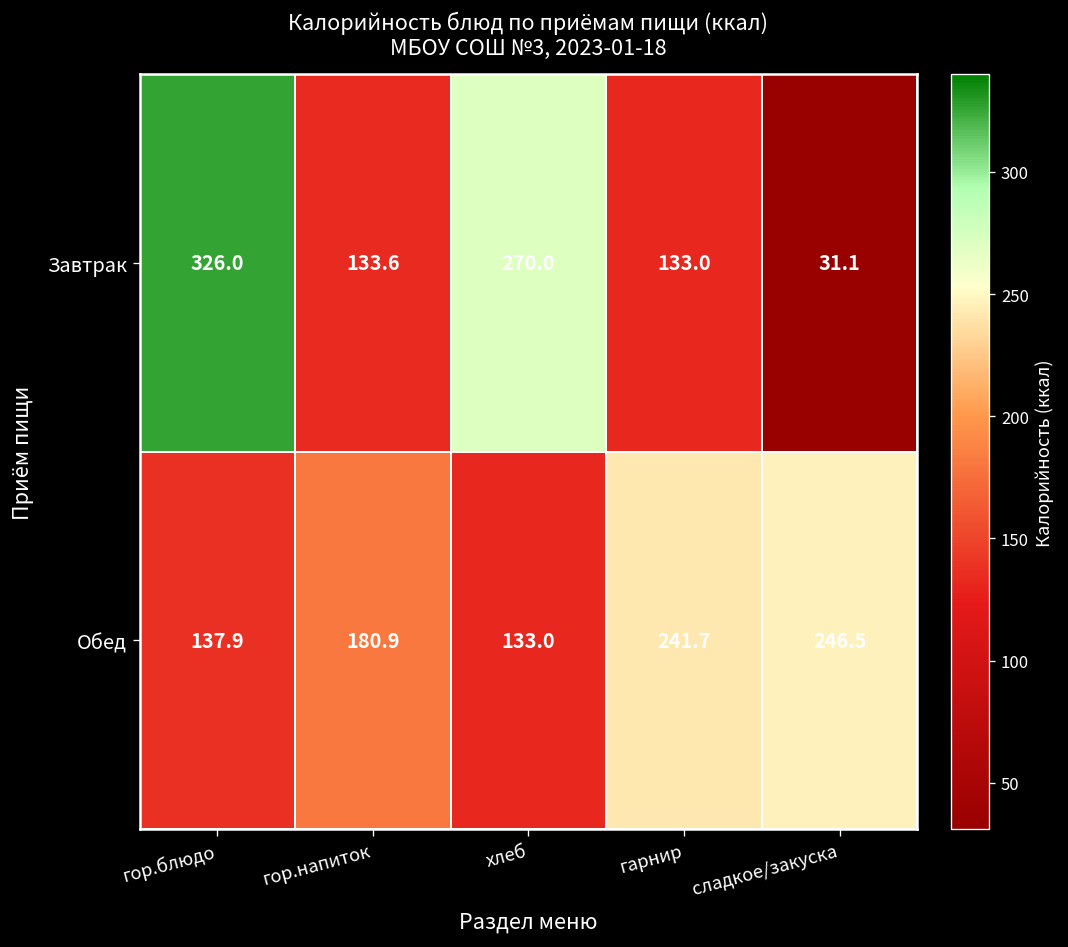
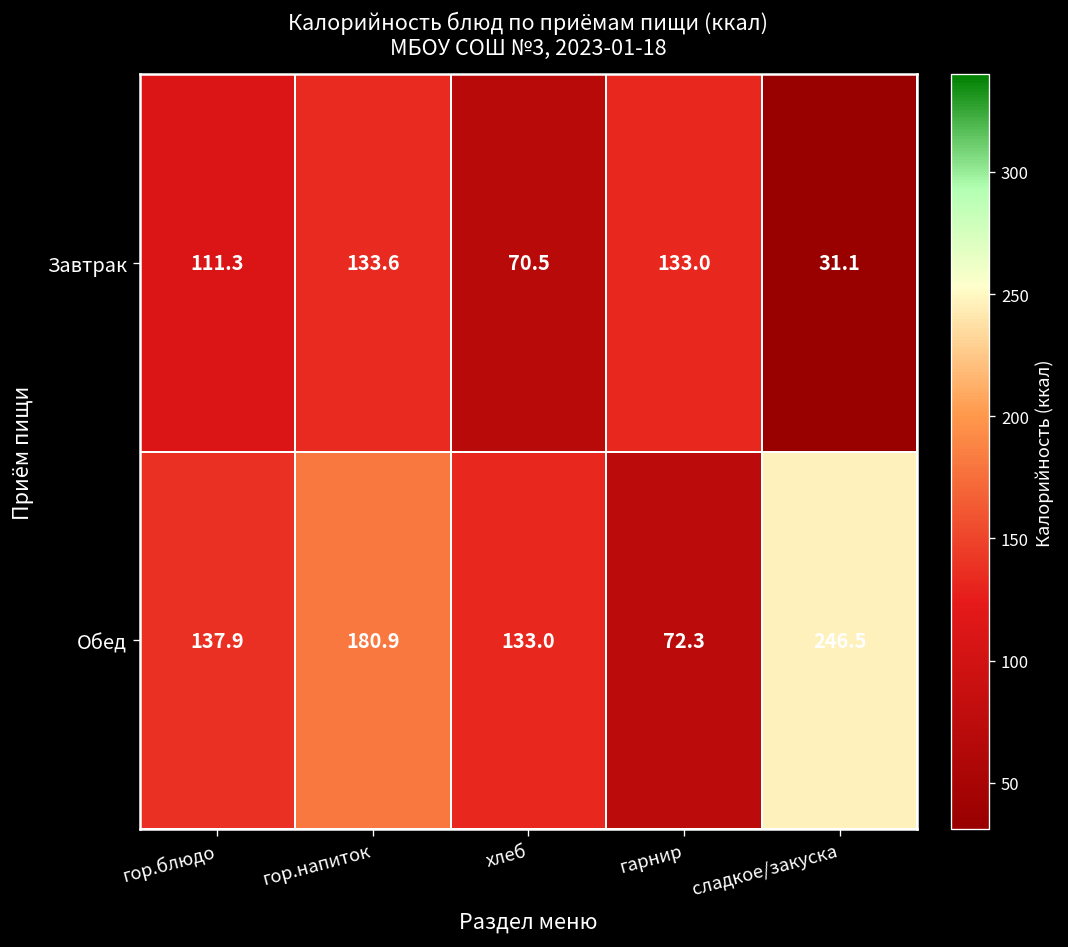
Завтрак, гор.блюдо: 326.0 -> 111.3
Завтрак, хлеб: 270.0 -> 70.5
Обед, гарнир: 241.7 -> 72.3
